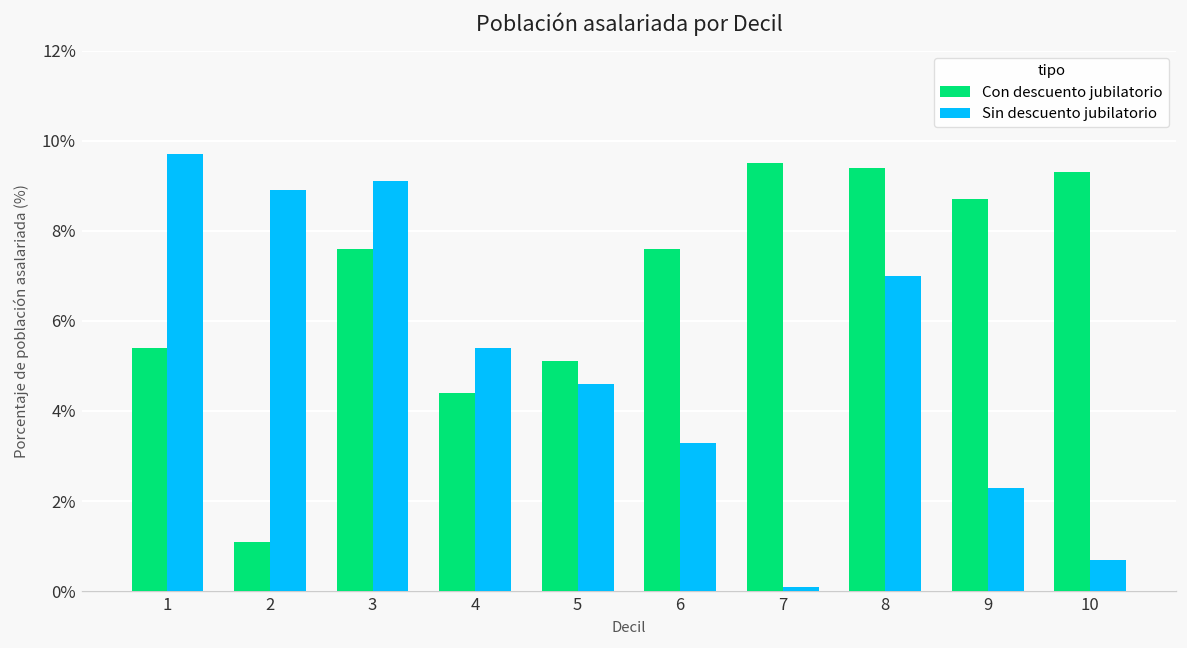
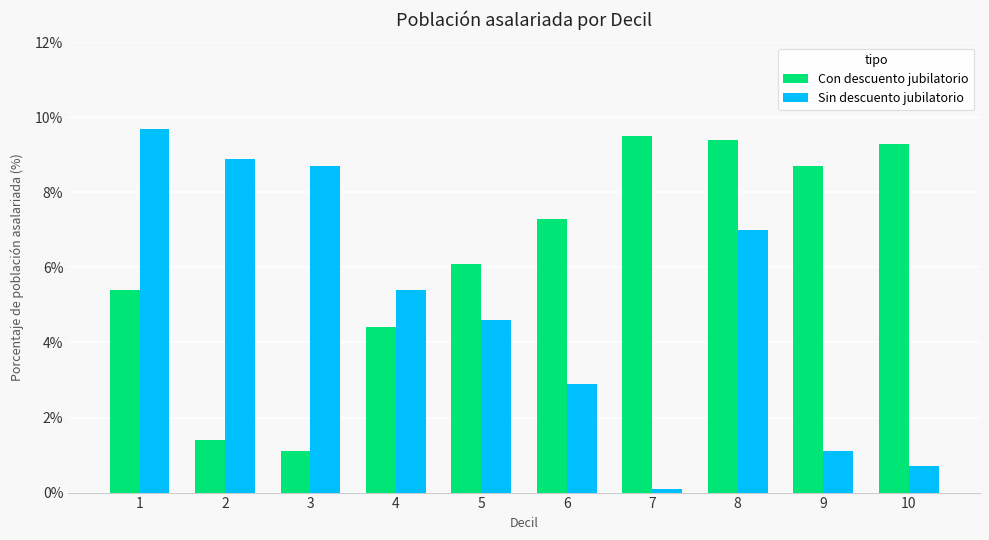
Con descuento jubilatorio, 2: 1.1% -> 1.4%
Con descuento jubilatorio, 3: 7.6% -> 1.1%
Sin descuento jubilatorio, 3: 9.1% -> 8.7%
Con descuento jubilatorio, 5: 5.1% -> 6.1%
Con descuento jubilatorio, 6: 7.6% -> 7.3%
Sin descuento jubilatorio, 6: 3.3% -> 2.9%
Sin descuento jubilatorio, 9: 2.3% -> 1.1%
